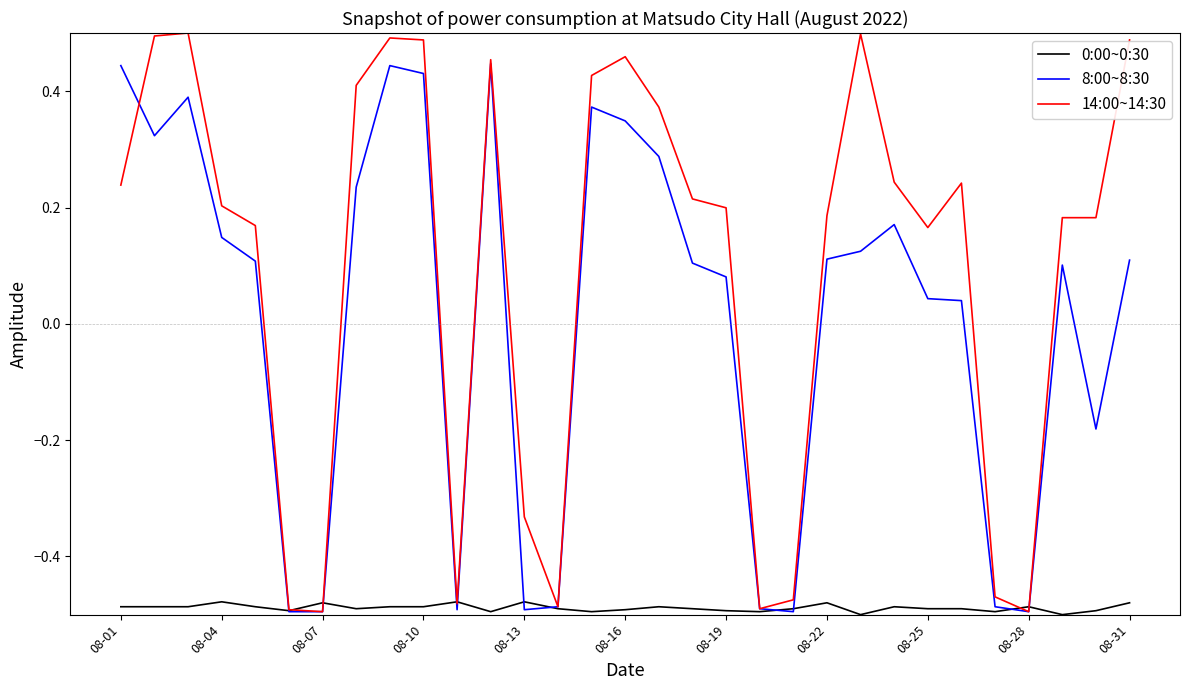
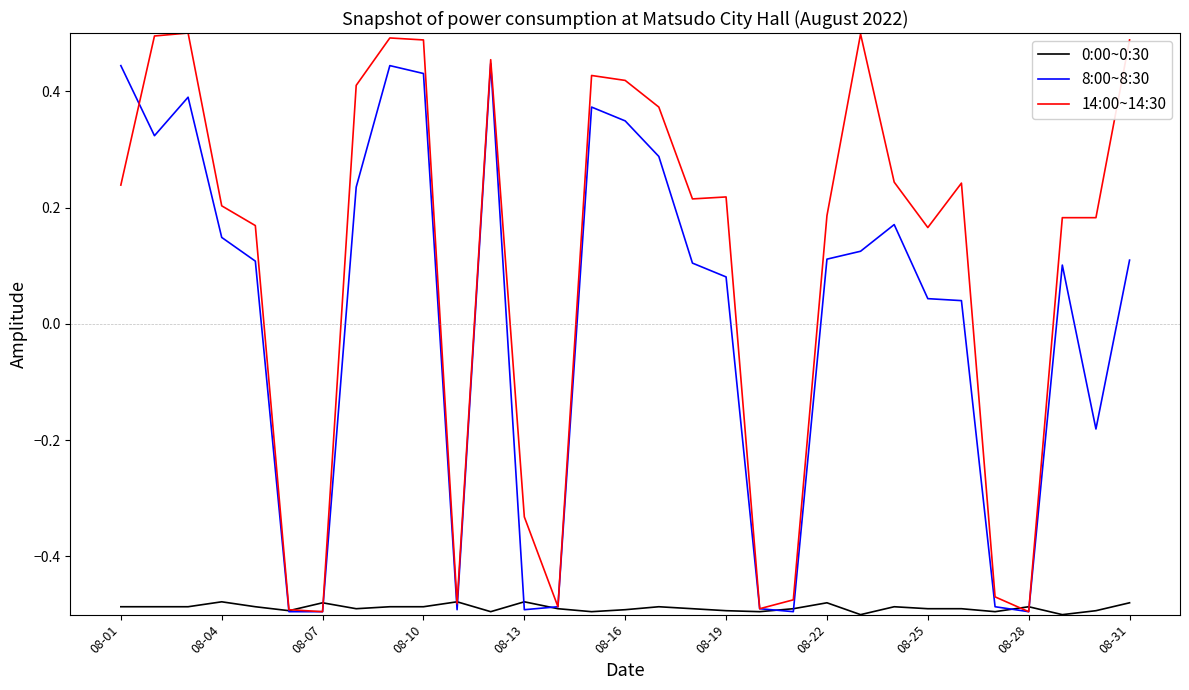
14:00~14:30, 08-16: 0.46 -> 0.42
14:00~14:30, 08-19: 0.20 -> 0.22
